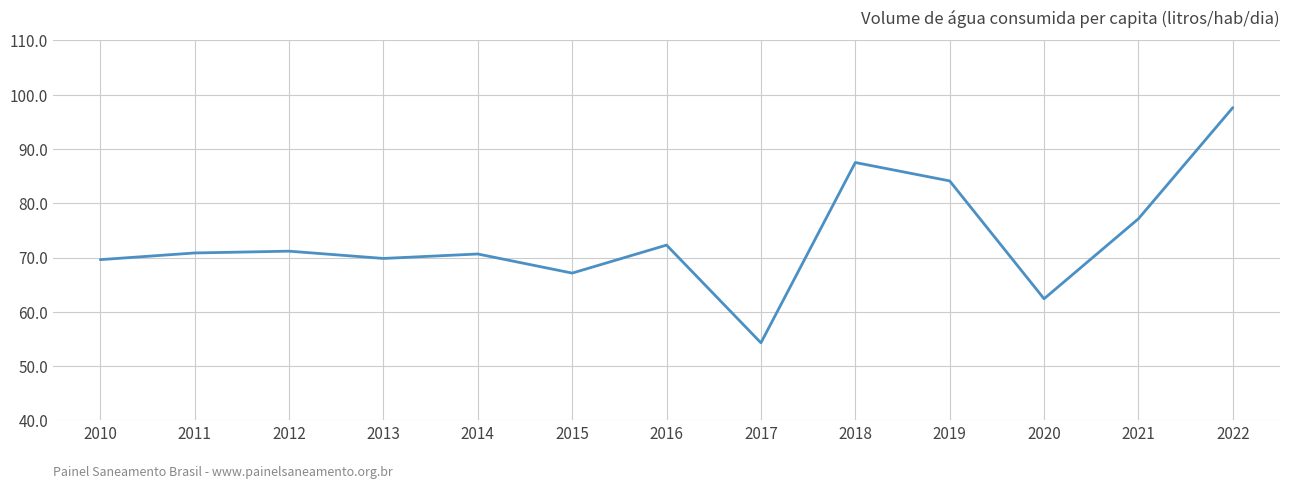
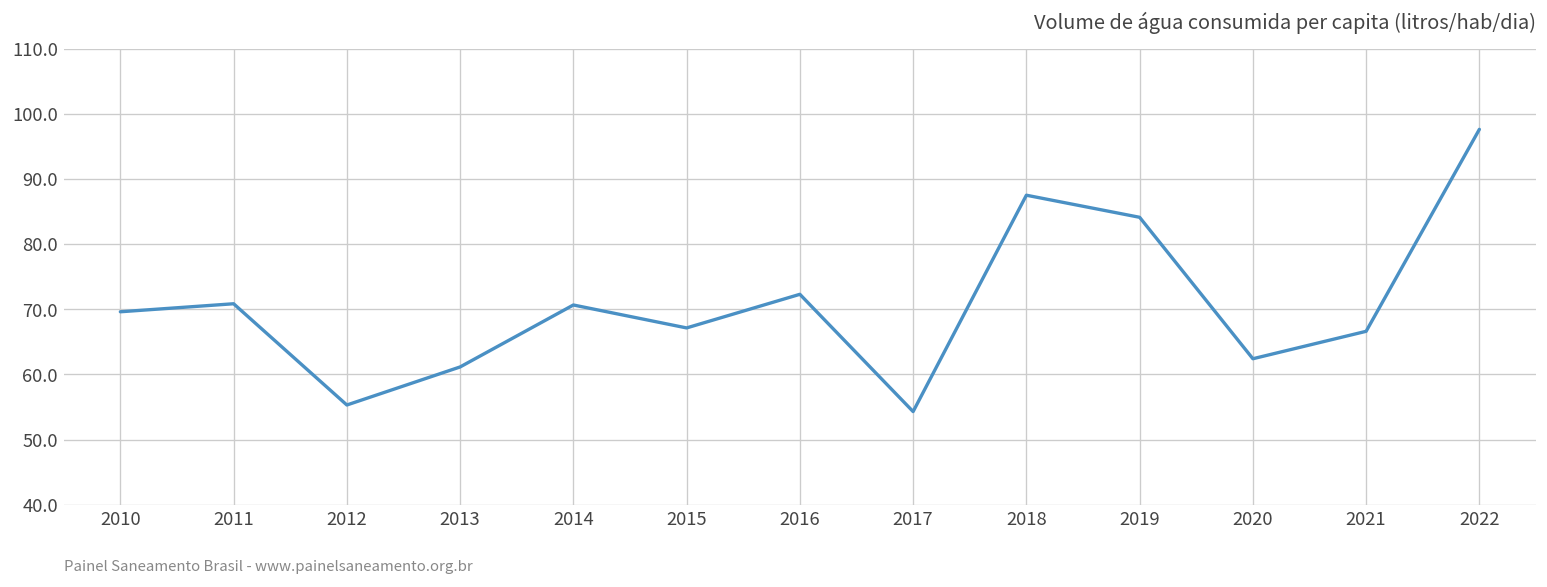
2012: 71 -> 55
2013: 70 -> 61
2021: 77 -> 67
